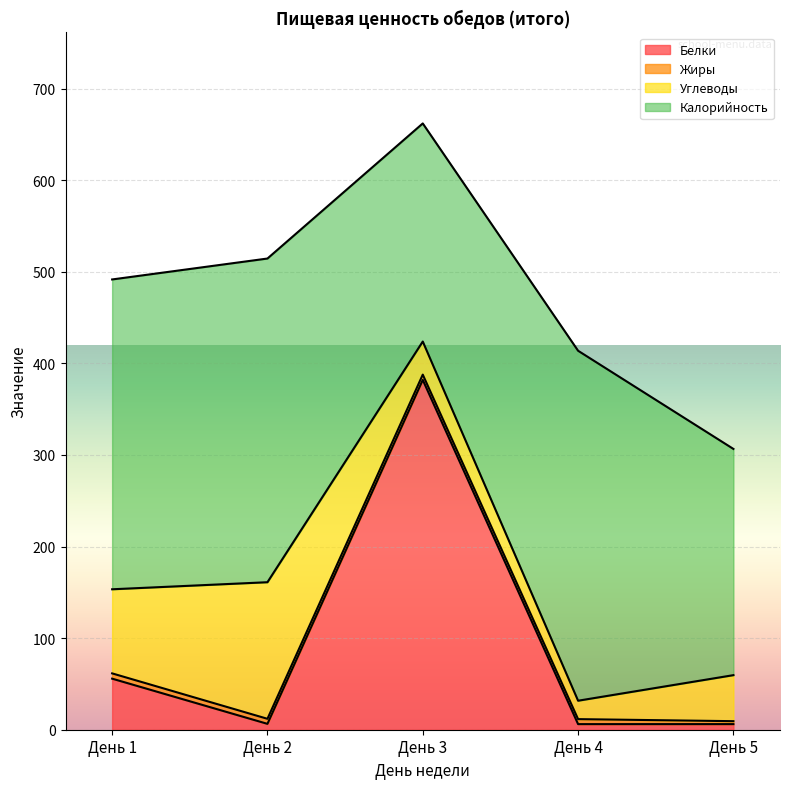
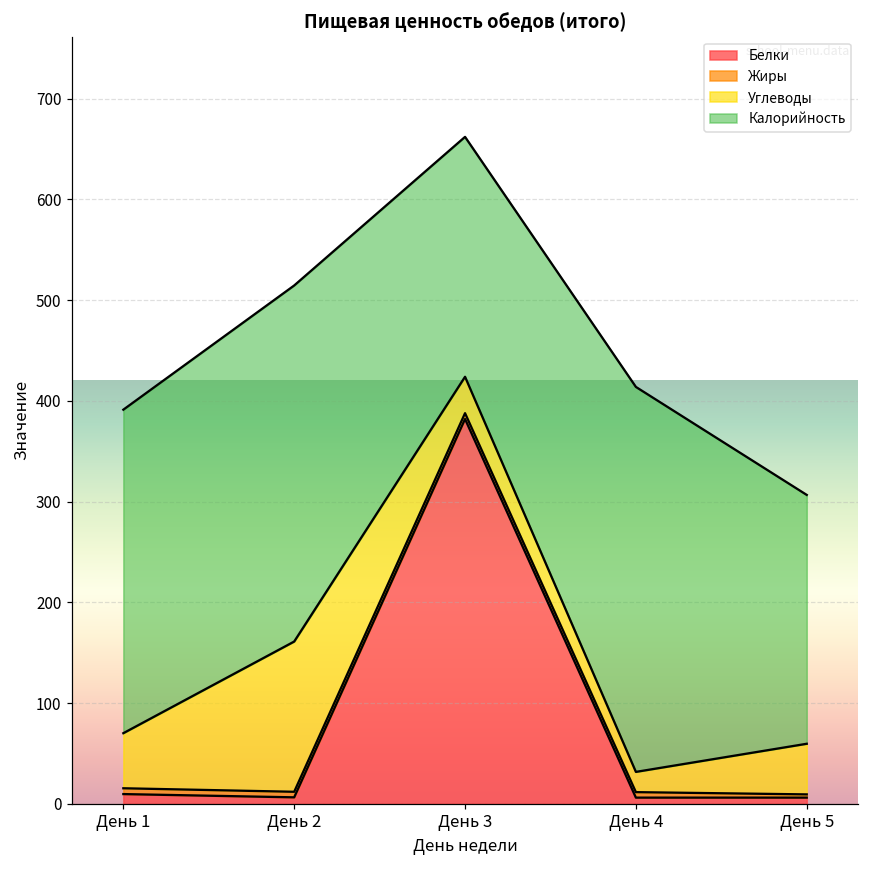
Белки, День 1: 60 -> 10
Углеводы, День 1: 90 -> 50
Калорийность, День 1: 340 -> 320
